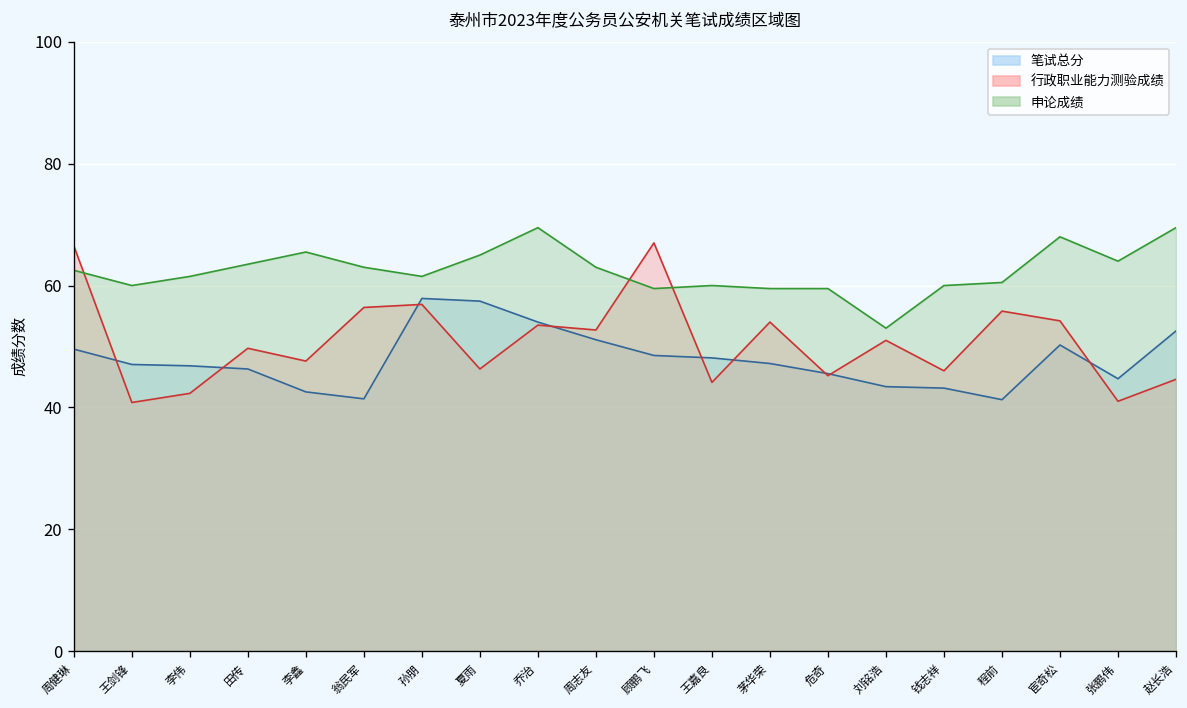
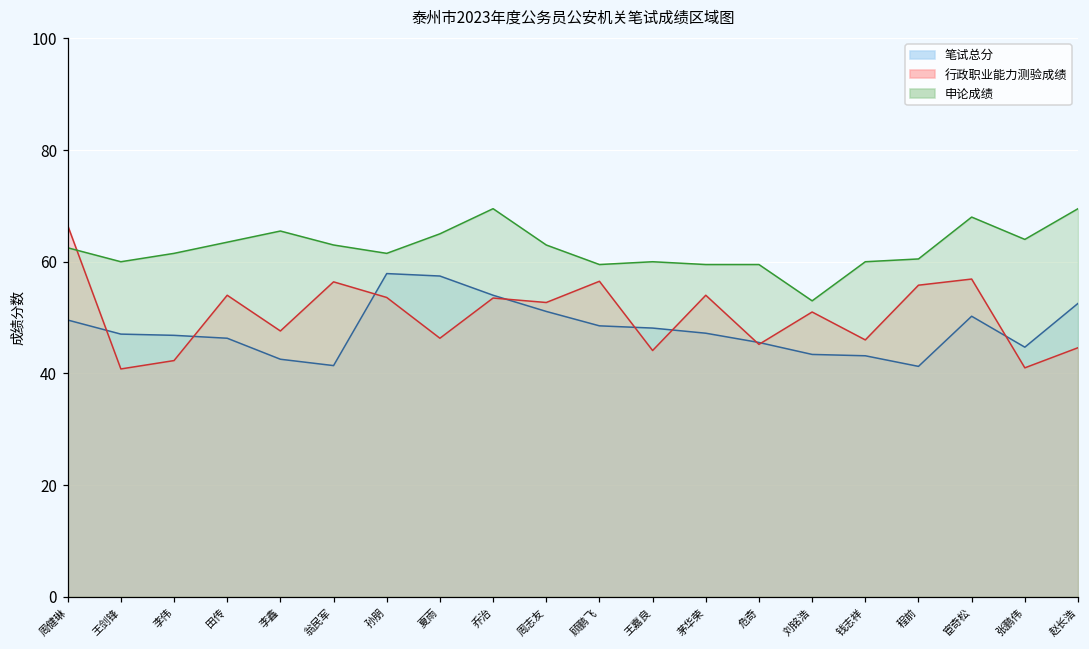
行政职业能力测验成绩, 田传: 50 -> 54
行政职业能力测验成绩, 孙朋: 57 -> 54
行政职业能力测验成绩, 顾鹏飞: 67 -> 57
行政职业能力测验成绩, 宦奇松: 54 -> 57
